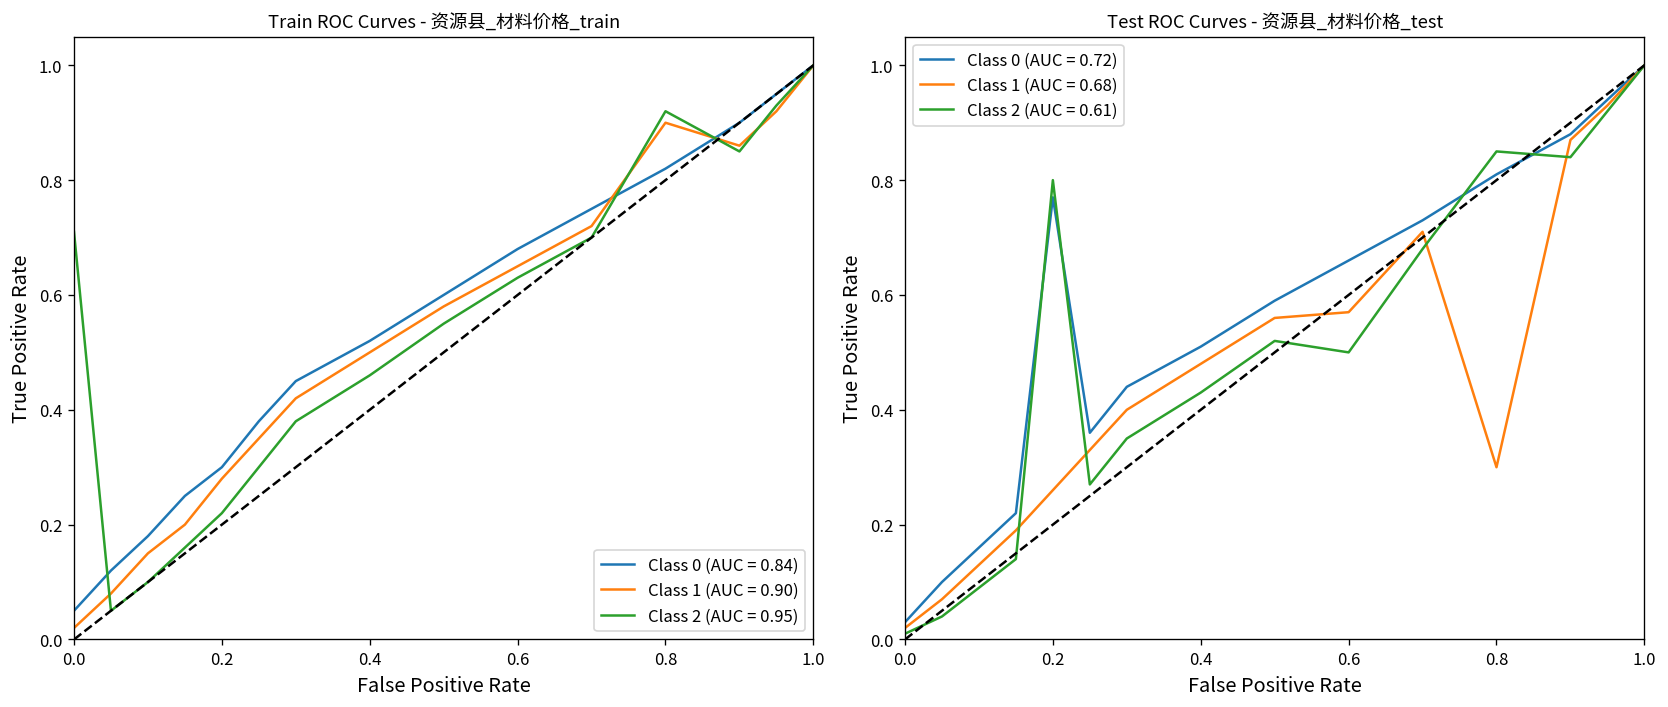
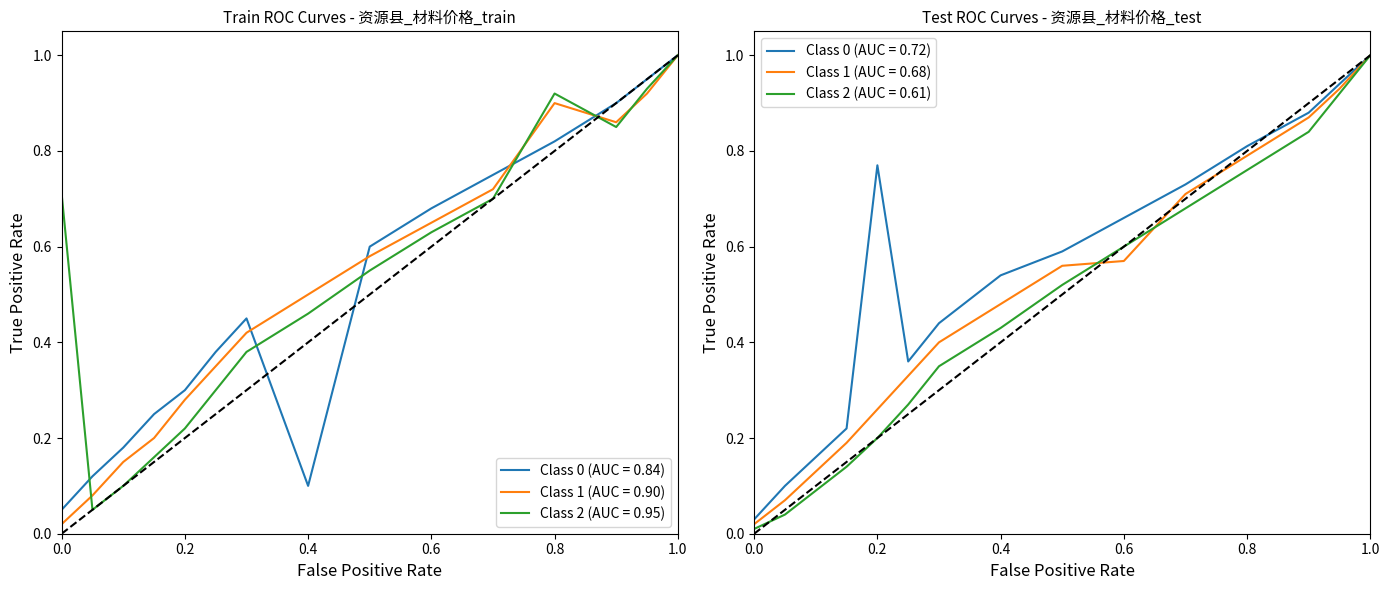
Train ROC Curves - 资源县_材料价格_train, Class 0 (AUC = 0.84), 0.4: 0.52 -> 0.10
Test ROC Curves - 资源县_材料价格_test, Class 2 (AUC = 0.61), 0.2: 0.8 -> 0.2
Test ROC Curves - 资源县_材料价格_test, Class 0 (AUC = 0.72), 0.4: 0.51 -> 0.54
Test ROC Curves - 资源县_材料价格_test, Class 2 (AUC = 0.61), 0.6: 0.5 -> 0.6
Test ROC Curves - 资源县_材料价格_test, Class 1 (AUC = 0.68), 0.8: 0.30 -> 0.79
Test ROC Curves - 资源县_材料价格_test, Class 2 (AUC = 0.61), 0.8: 0.85 -> 0.76
